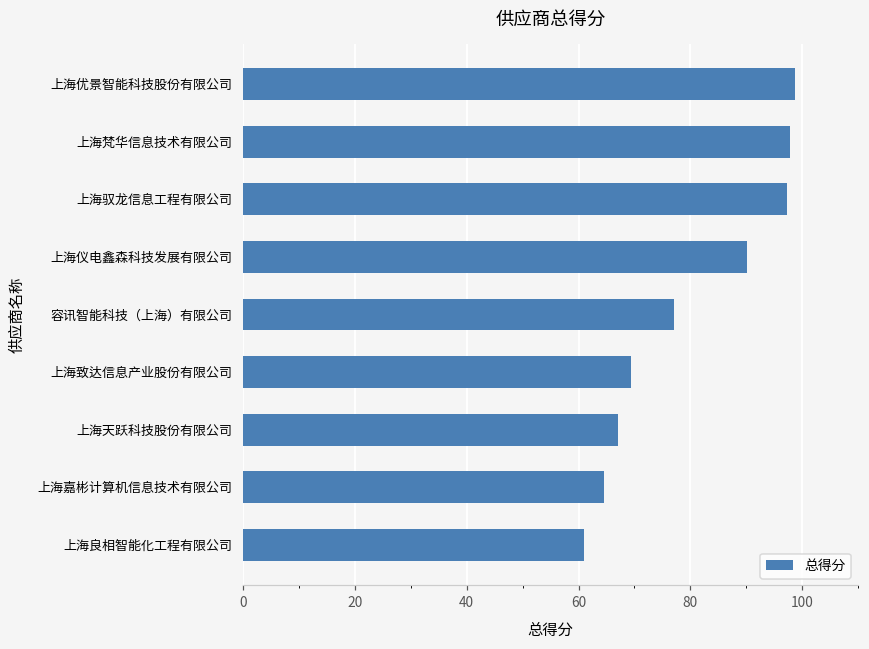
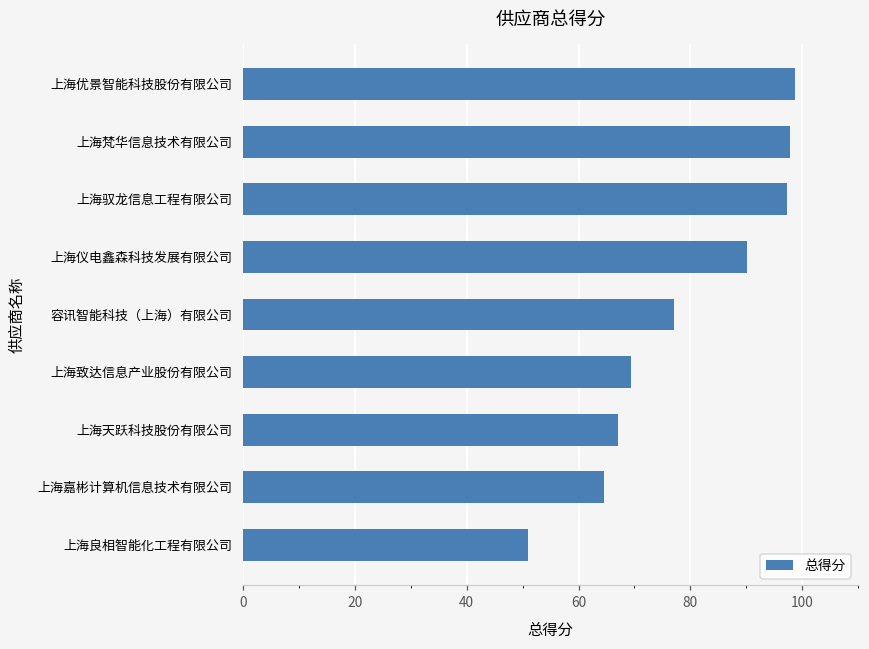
上海良相智能化工程有限公司: 61 -> 51
